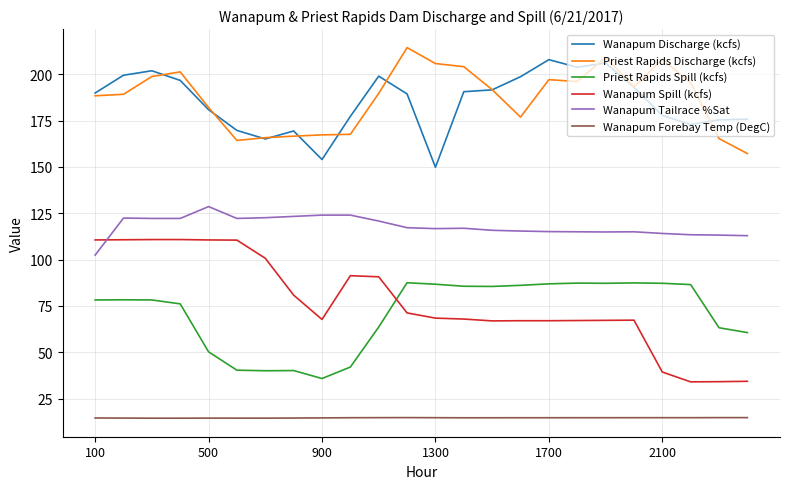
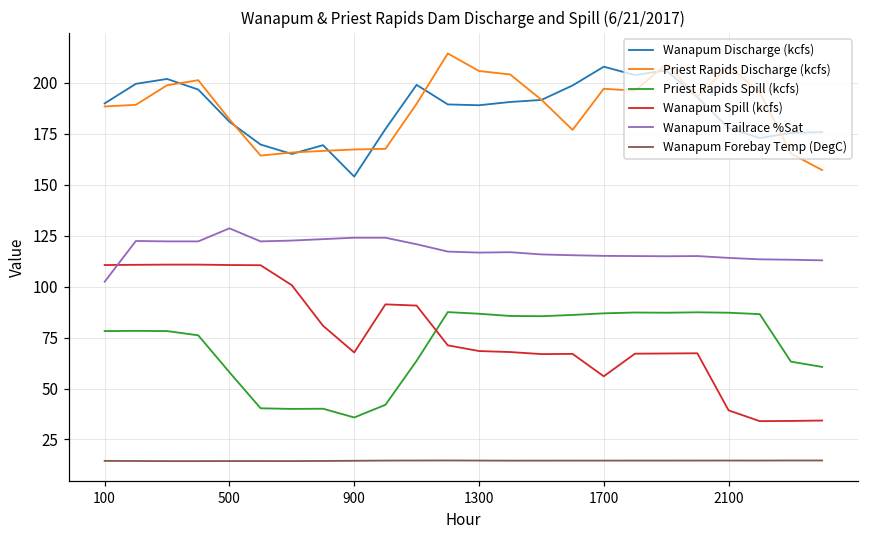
Priest Rapids Spill (kcfs), 500: 50 -> 58
Wanapum Discharge (kcfs), 1300: 150 -> 189
Wanapum Spill (kcfs), 1700: 67 -> 56
